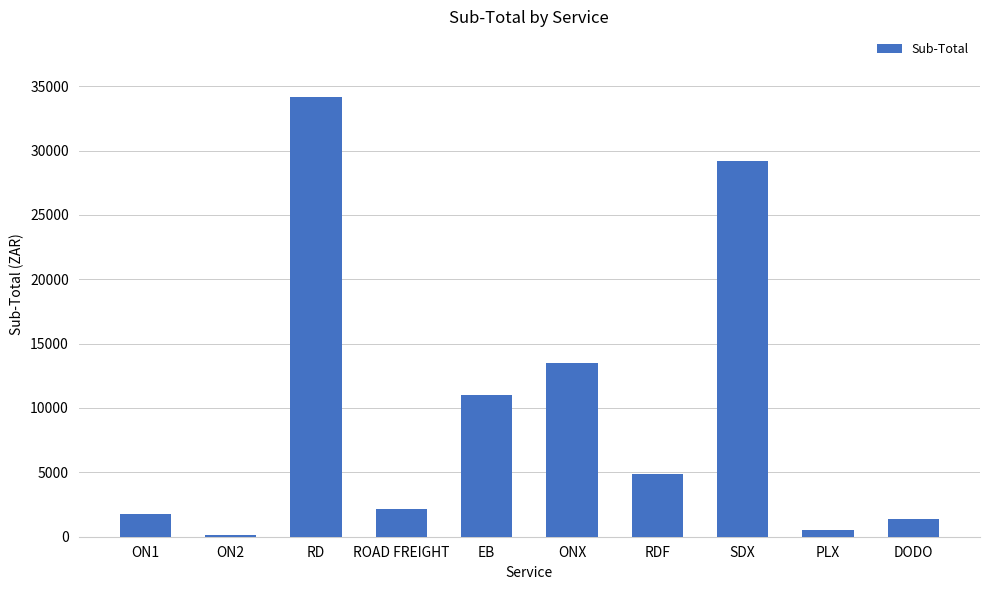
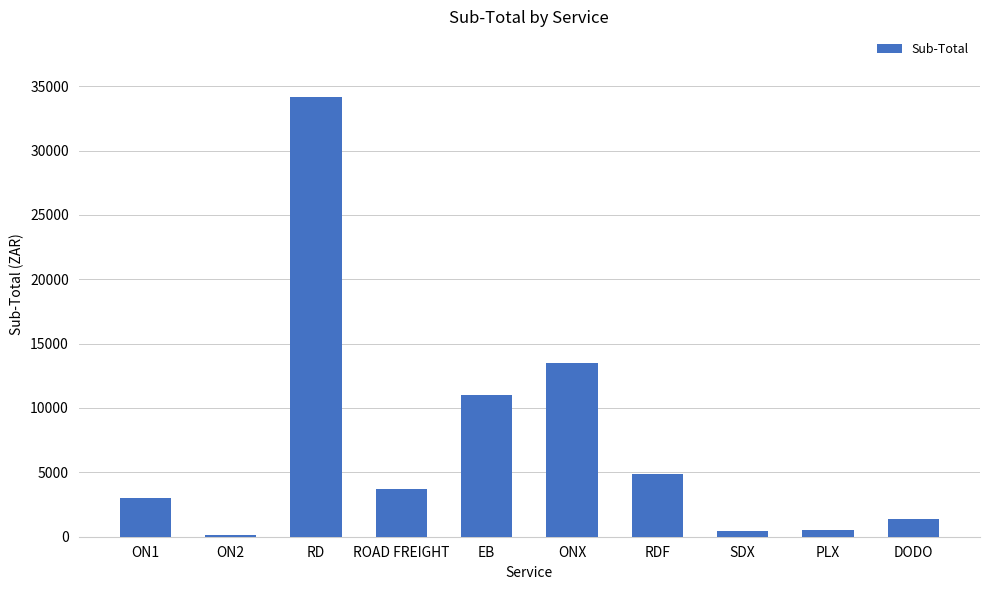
ON1: 1800 -> 3000
ROAD FREIGHT: 2200 -> 3700
SDX: 29200 -> 500
